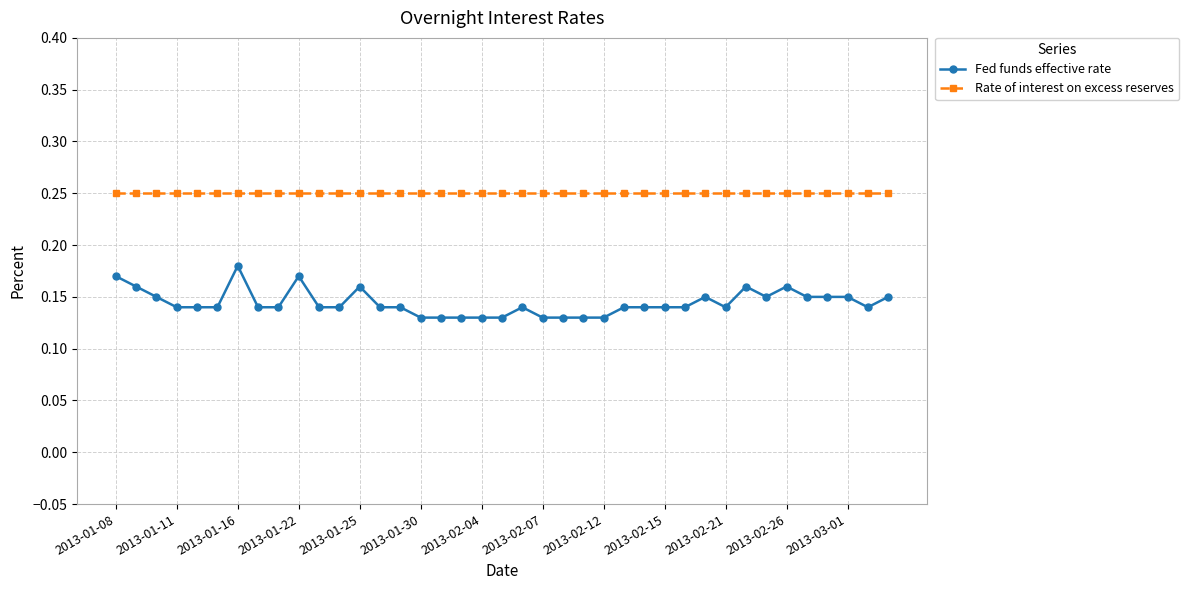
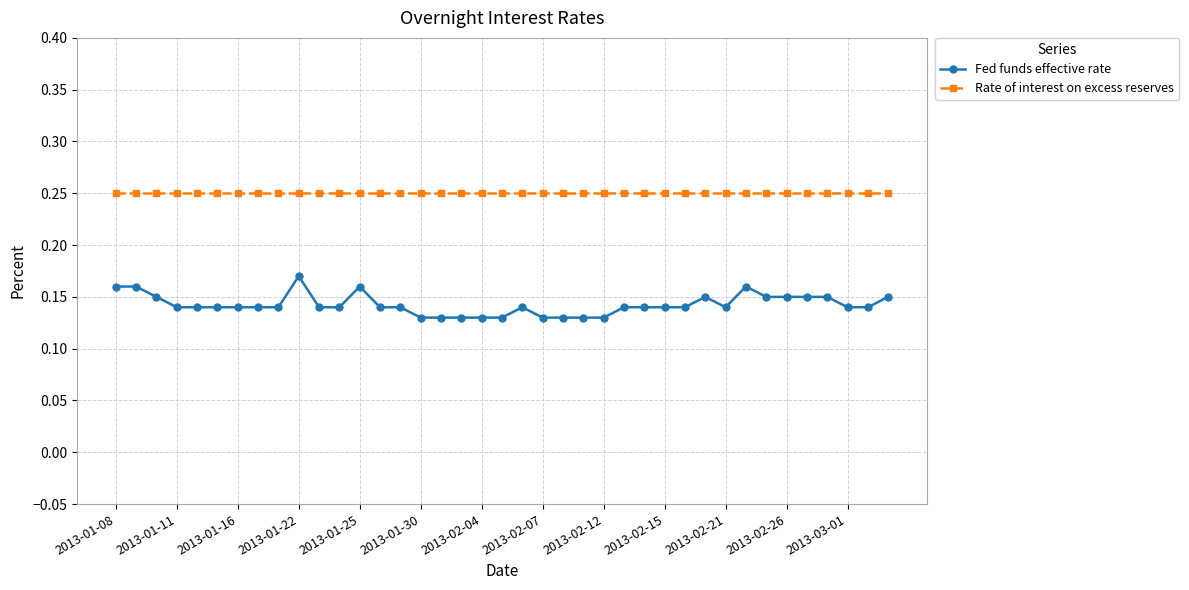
Fed funds effective rate, 2013-01-08: 0.17 -> 0.16
Fed funds effective rate, 2013-01-16: 0.18 -> 0.14
Fed funds effective rate, 2013-02-26: 0.16 -> 0.15
Fed funds effective rate, 2013-03-01: 0.15 -> 0.14
